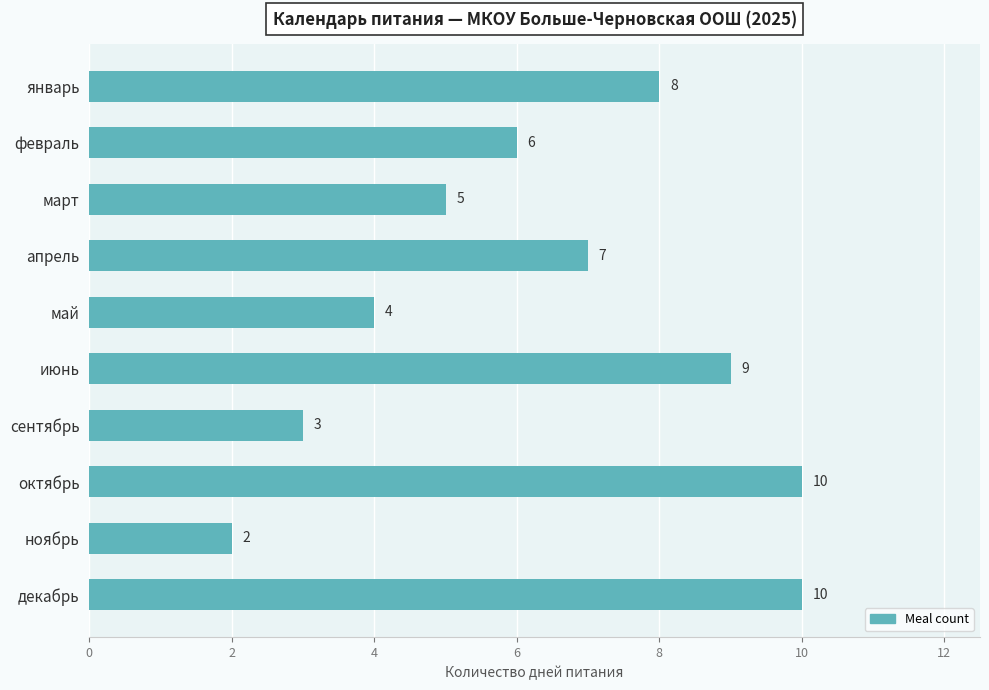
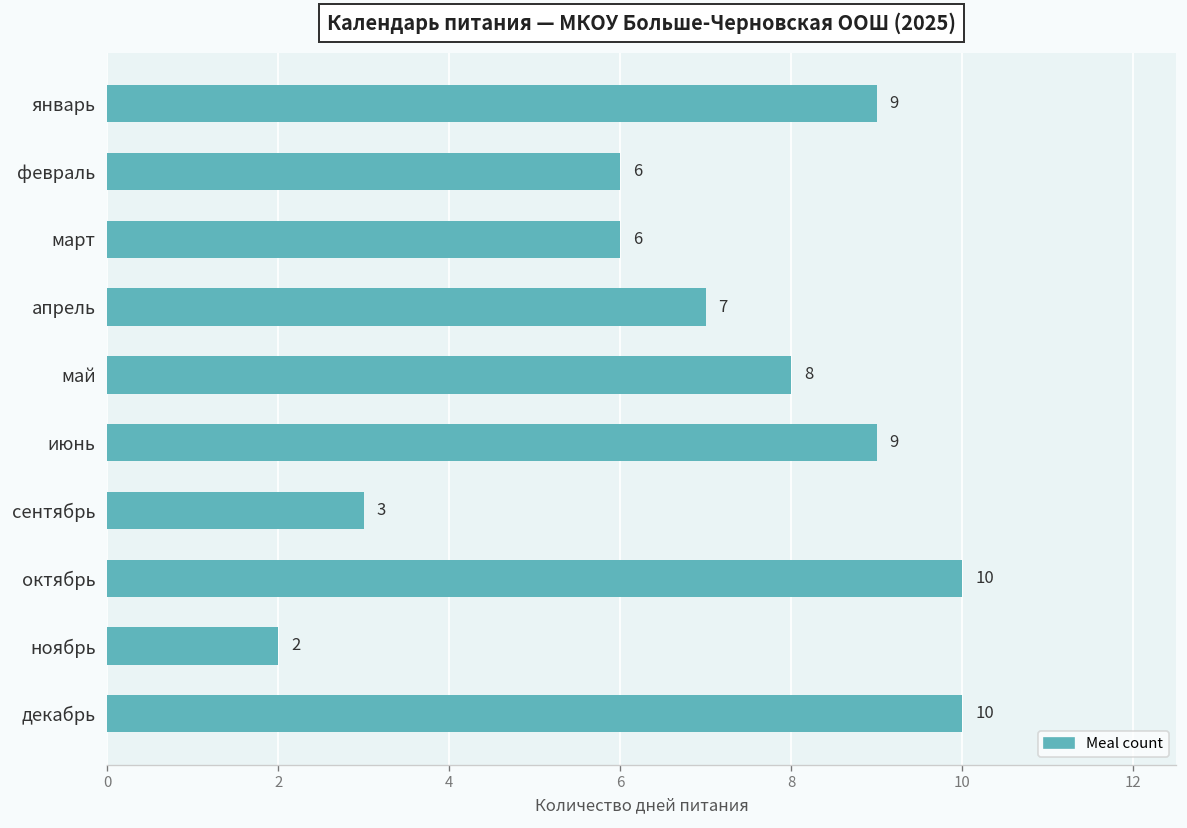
январь: 8 -> 9
март: 5 -> 6
май: 4 -> 8
